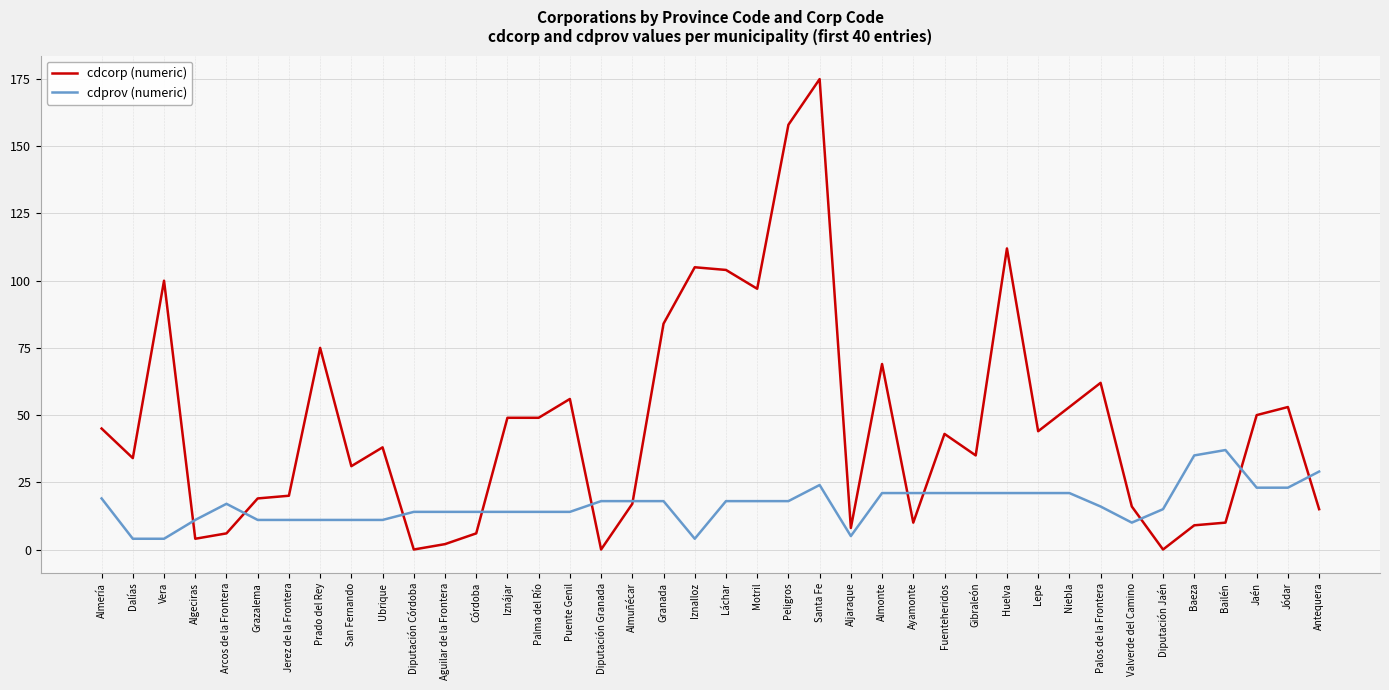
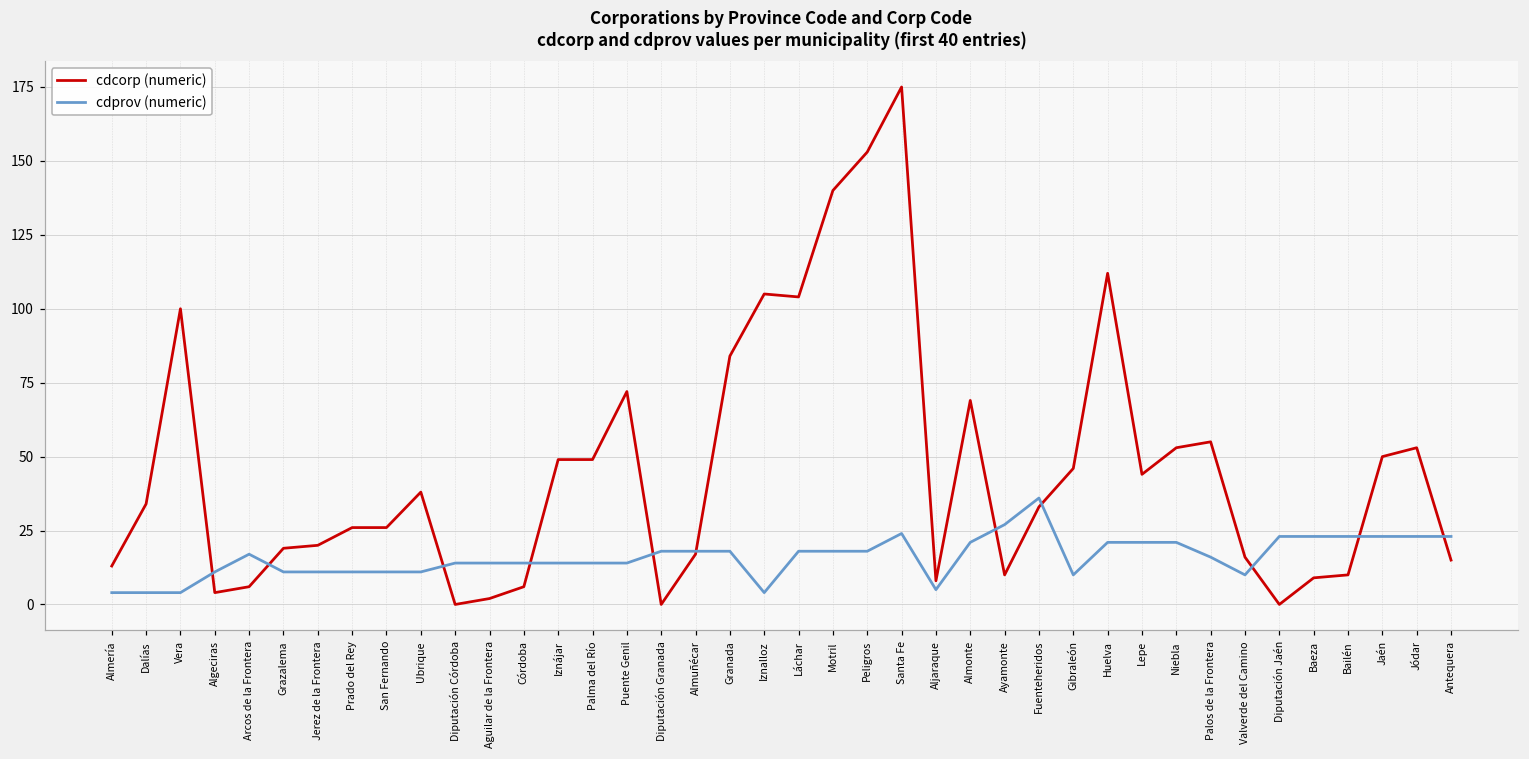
cdcorp (numeric), Almería: 45 -> 13
cdprov (numeric), Almería: 19 -> 4
cdcorp (numeric), Prado del Rey: 75 -> 26
cdcorp (numeric), San Fernando: 31 -> 26
cdcorp (numeric), Puente Genil: 56 -> 72
cdcorp (numeric), Motril: 97 -> 140
cdcorp (numeric), Peligros: 158 -> 153
cdprov (numeric), Ayamonte: 21 -> 27
cdcorp (numeric), Fuenteheridos: 43 -> 33
cdprov (numeric), Fuenteheridos: 21 -> 36
cdcorp (numeric), Gibraleón: 35 -> 46
cdprov (numeric), Gibraleón: 21 -> 10
cdcorp (numeric), Palos de la Frontera: 62 -> 55
cdprov (numeric), Diputación Jaén: 15 -> 23
cdprov (numeric), Baeza: 35 -> 23
cdprov (numeric), Bailén: 37 -> 23
cdprov (numeric), Antequera: 29 -> 23
